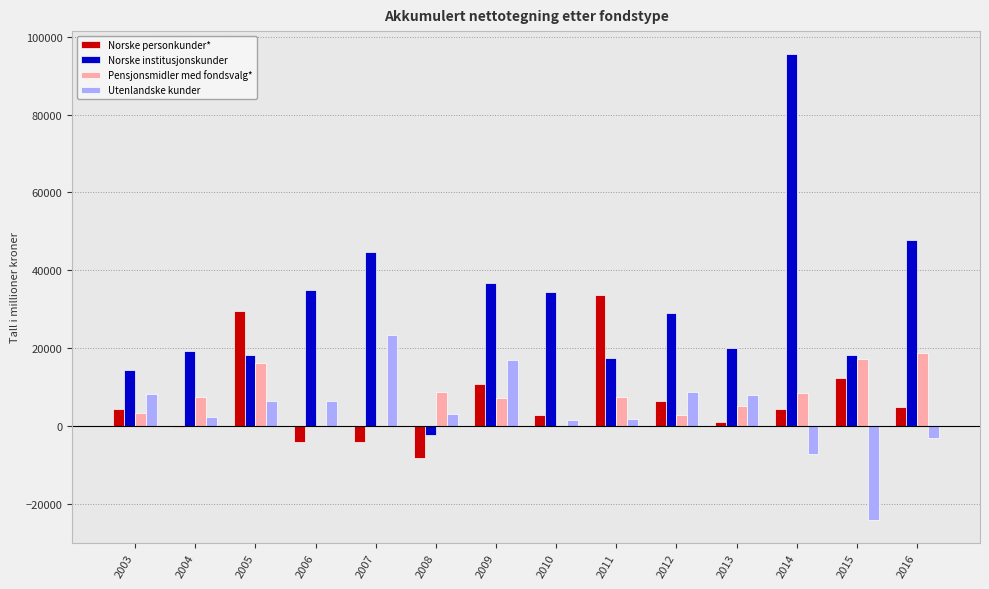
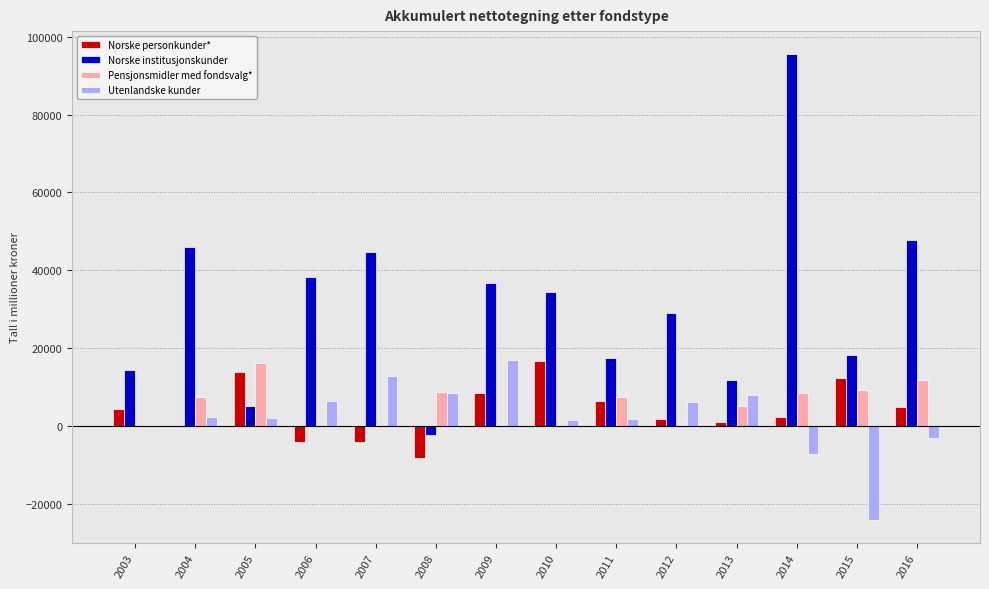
Pensjonsmidler med fondsvalg*, 2003: 3000 -> 0
Utenlandske kunder, 2003: 8000 -> 0
Norske institusjonskunder, 2004: 19000 -> 46000
Norske personkunder*, 2005: 30000 -> 14000
Norske institusjonskunder, 2005: 18000 -> 5000
Utenlandske kunder, 2005: 6000 -> 2000
Norske institusjonskunder, 2006: 35000 -> 38000
Utenlandske kunder, 2007: 23000 -> 13000
Utenlandske kunder, 2008: 3000 -> 8000
Norske personkunder*, 2009: 11000 -> 8000
Pensjonsmidler med fondsvalg*, 2009: 7000 -> 0
Norske personkunder*, 2010: 3000 -> 17000
Norske personkunder*, 2011: 34000 -> 6000
Norske personkunder*, 2012: 6000 -> 2000
Pensjonsmidler med fondsvalg*, 2012: 3000 -> 0
Utenlandske kunder, 2012: 9000 -> 6000
Norske institusjonskunder, 2013: 20000 -> 12000
Norske personkunder*, 2014: 4000 -> 2000
Pensjonsmidler med fondsvalg*, 2015: 17000 -> 9000
Pensjonsmidler med fondsvalg*, 2016: 19000 -> 12000
